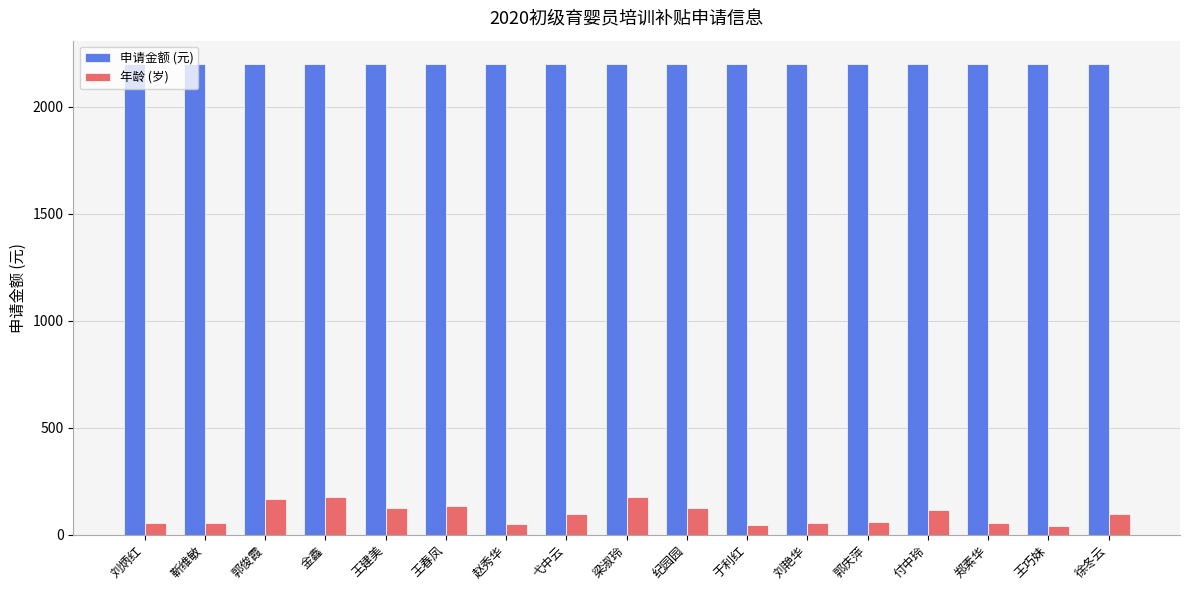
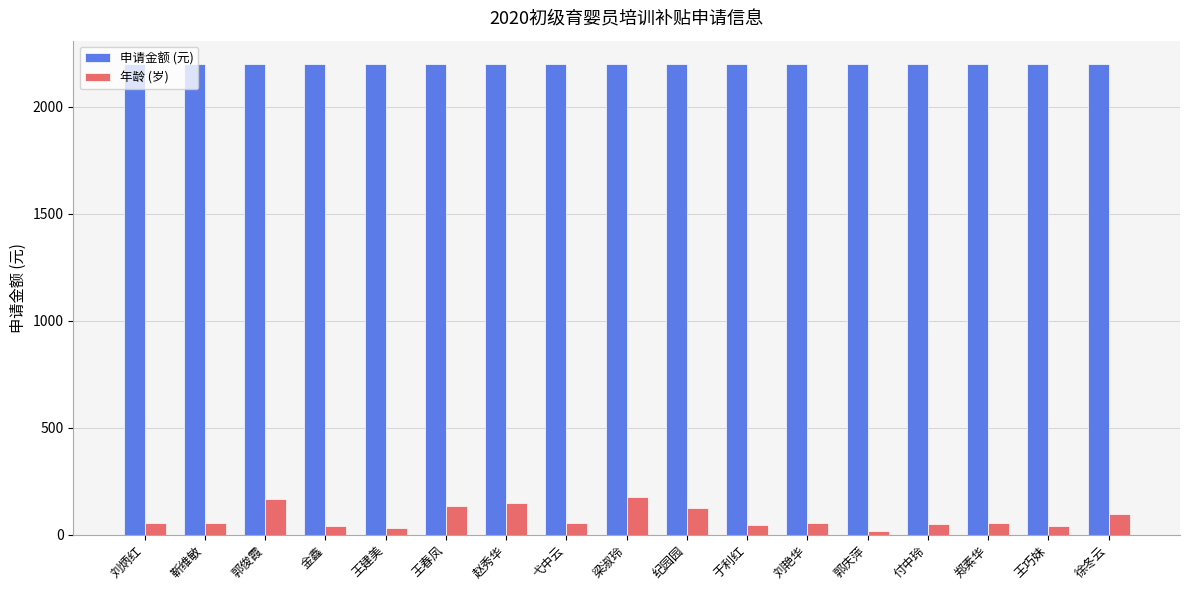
年龄 (岁), 金鑫: 180 -> 40
年龄 (岁), 王建美: 130 -> 30
年龄 (岁), 赵秀华: 50 -> 150
年龄 (岁), 弋中云: 100 -> 60
年龄 (岁), 郭庆萍: 60 -> 20
年龄 (岁), 付中玲: 120 -> 50
